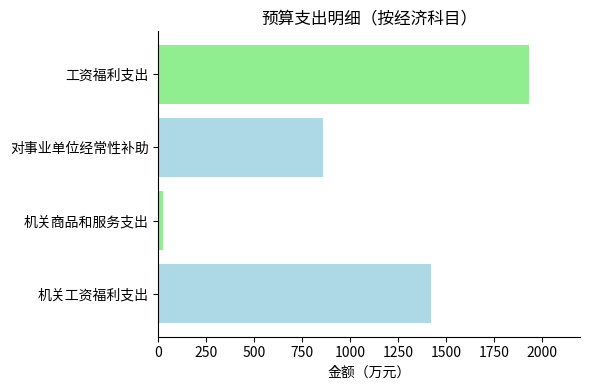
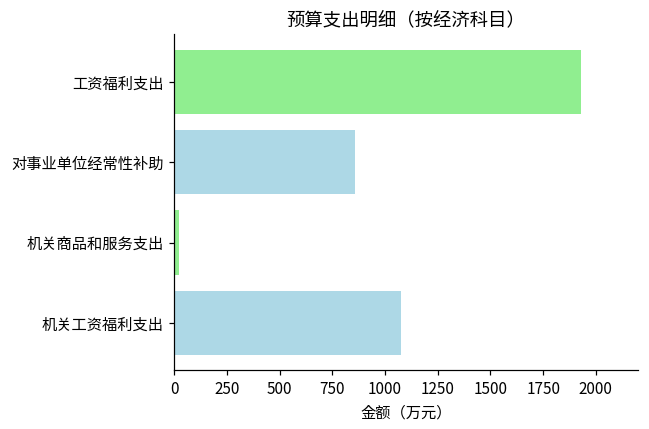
机关工资福利支出: 1420 -> 1070
